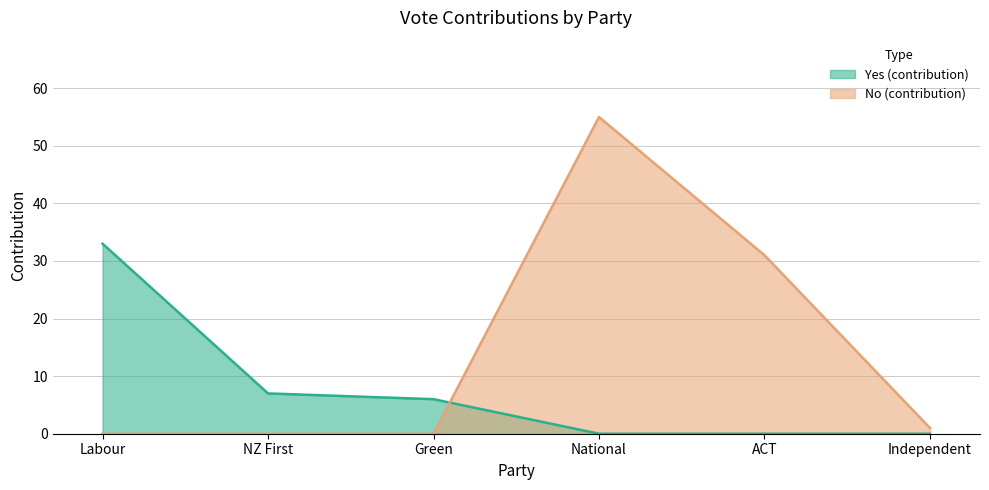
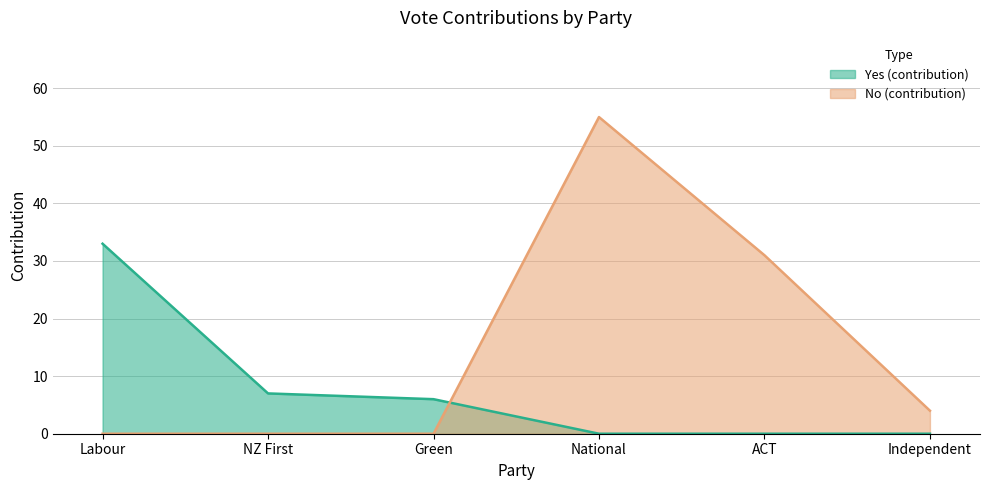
No (contribution), Independent: 1 -> 4
